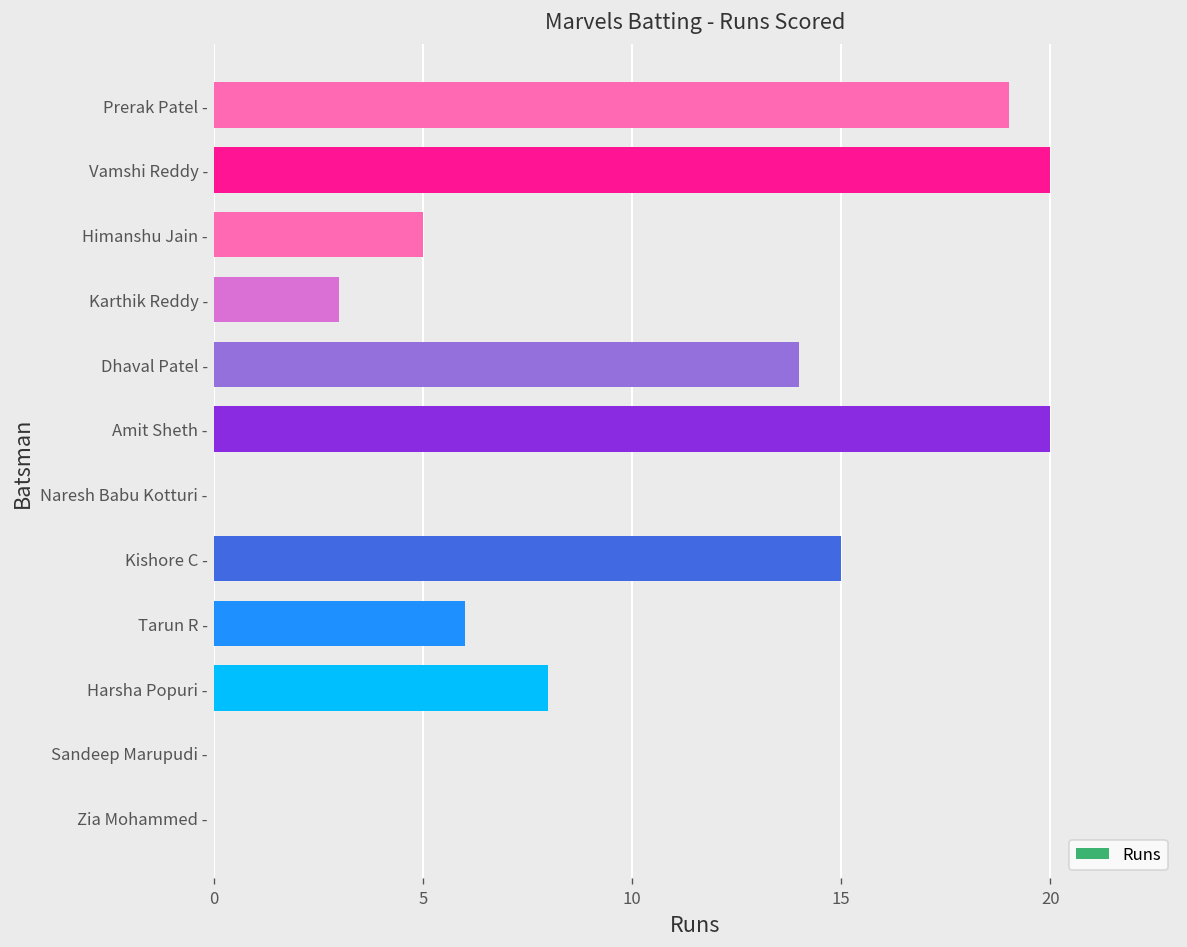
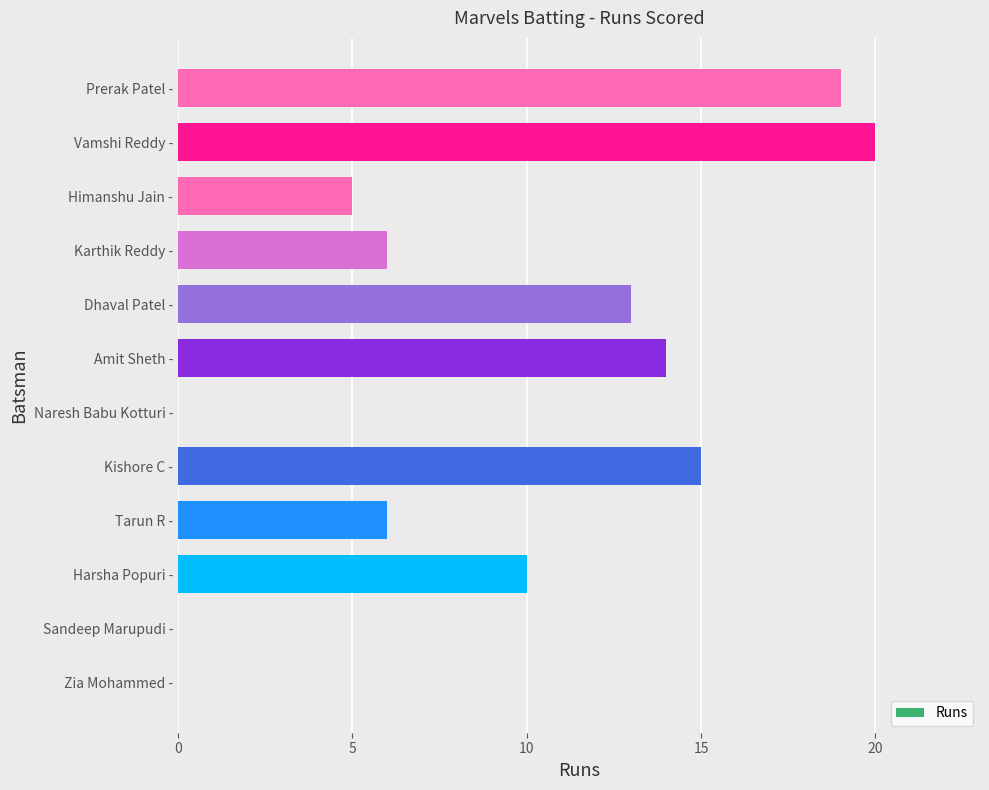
Karthik Reddy -: 3 -> 6
Dhaval Patel -: 14 -> 13
Amit Sheth -: 20 -> 14
Harsha Popuri -: 8 -> 10
